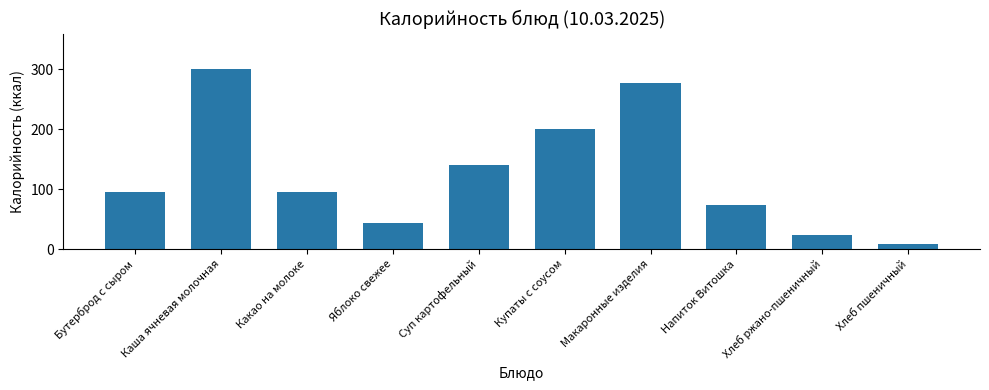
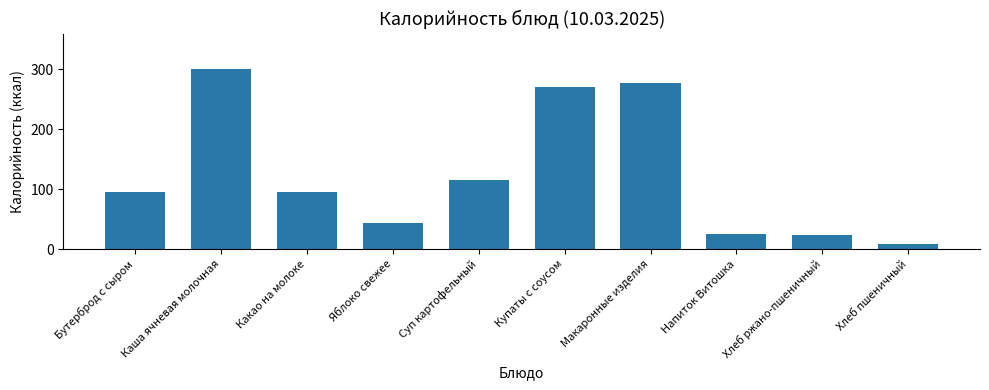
Суп картофельный: 140 -> 120
Купаты с соусом: 200 -> 270
Напиток Витошка: 70 -> 30
